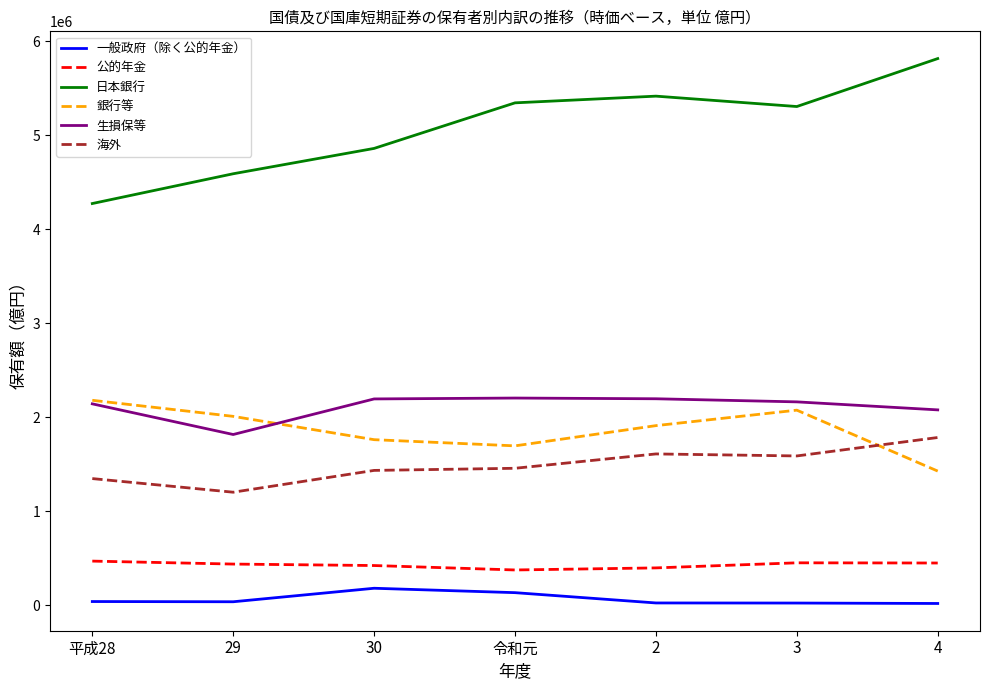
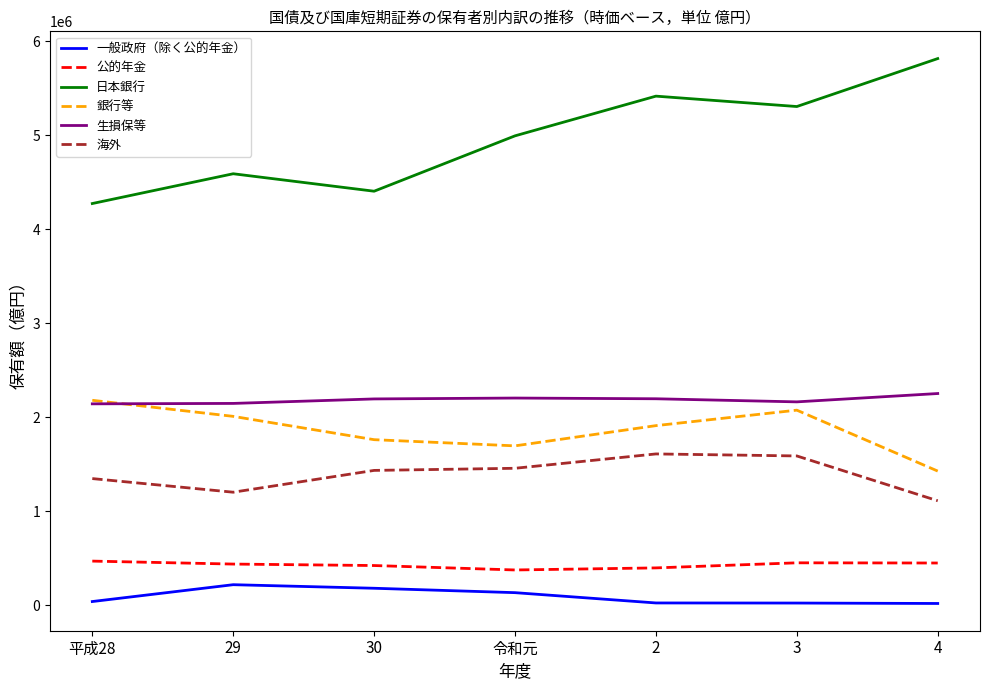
一般政府（除く公的年金）, 29: 0 -> 200000
生損保等, 29: 1800000 -> 2100000
日本銀行, 30: 4900000 -> 4400000
日本銀行, 令和元: 5300000 -> 5000000
生損保等, 4: 2100000 -> 2300000
海外, 4: 1800000 -> 1100000
